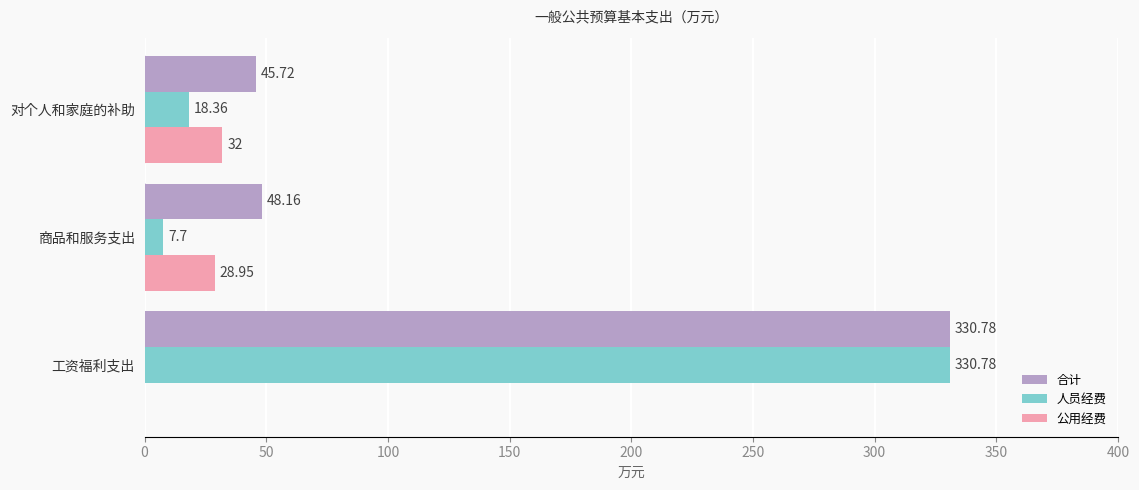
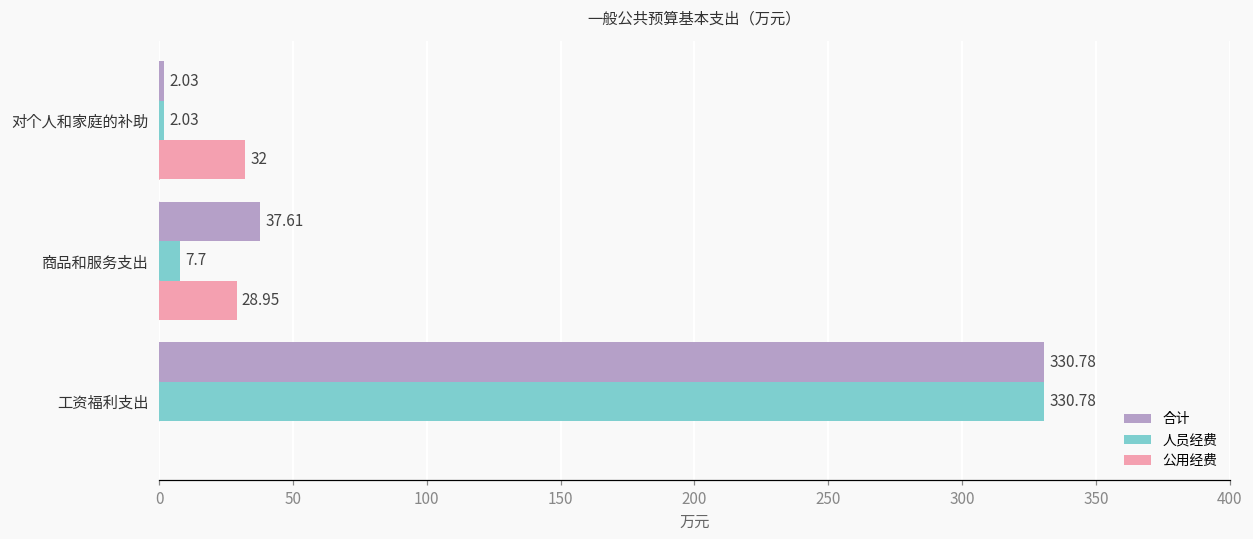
合计, 对个人和家庭的补助: 45.72 -> 2.03
人员经费, 对个人和家庭的补助: 18.36 -> 2.03
合计, 商品和服务支出: 48.16 -> 37.61
